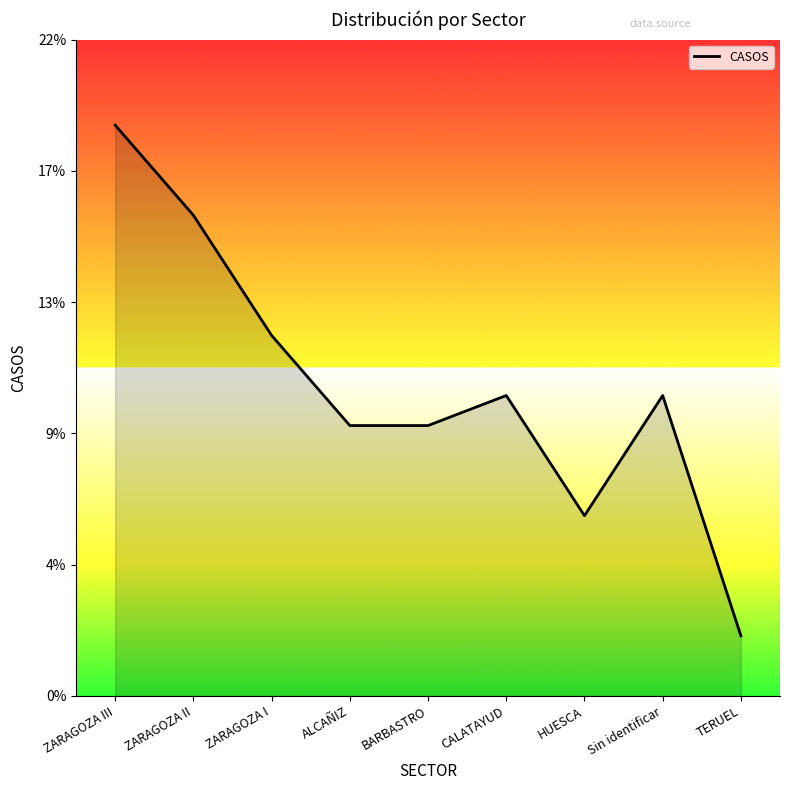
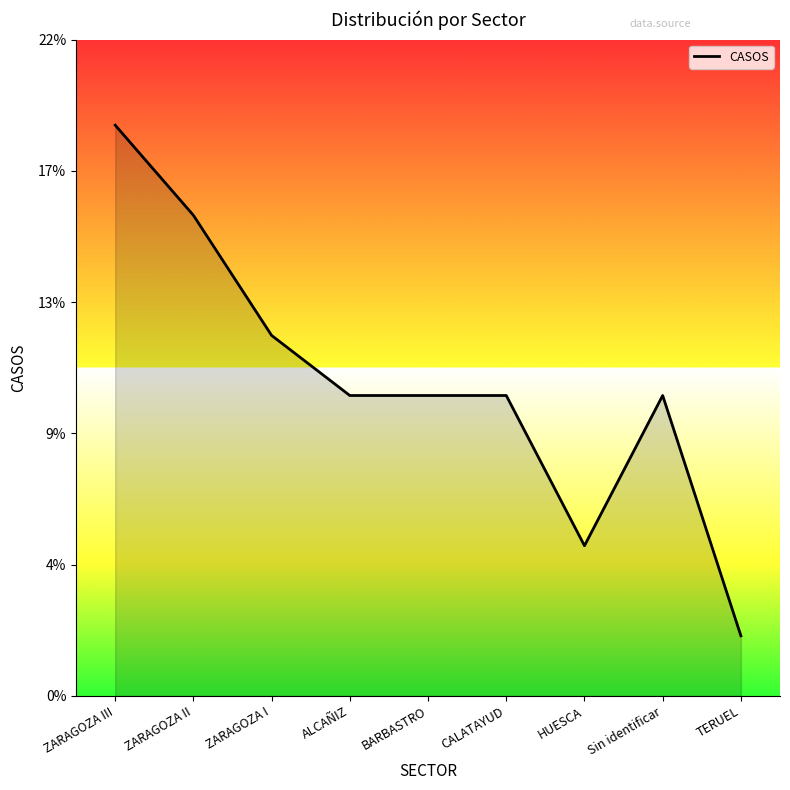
ALCAÑIZ: 9% -> 10%
BARBASTRO: 9% -> 10%
HUESCA: 6% -> 5%
